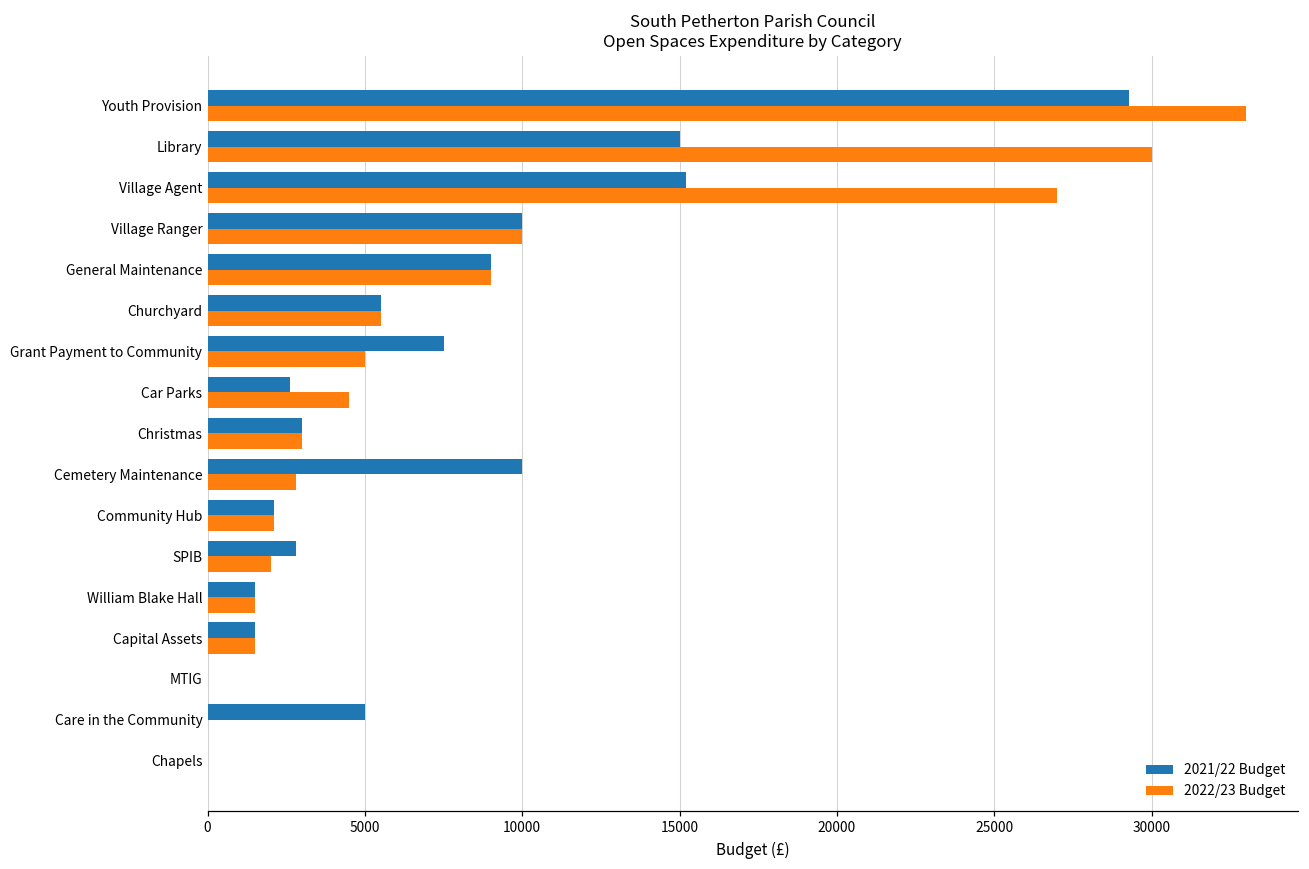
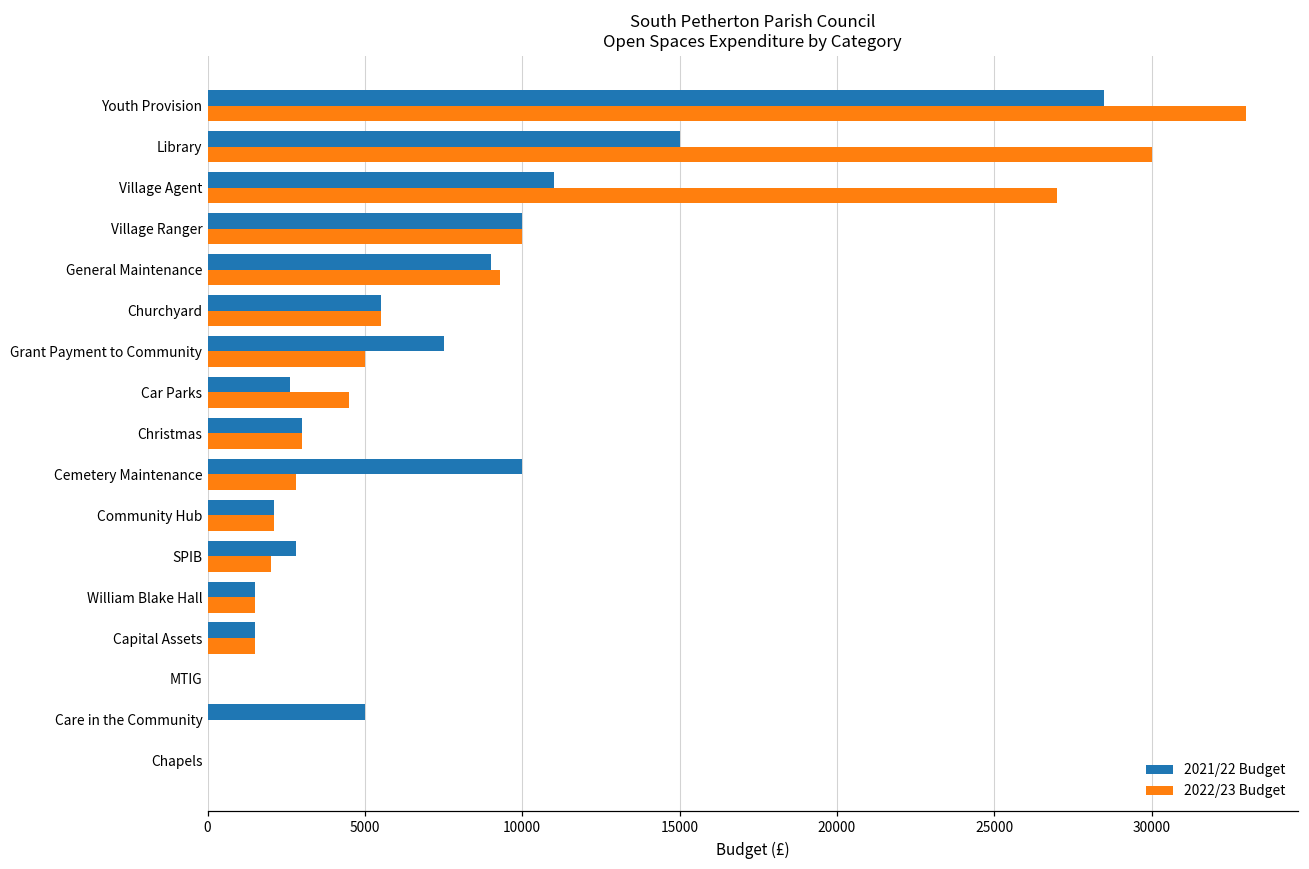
2021/22 Budget, Youth Provision: 29300 -> 28500
2021/22 Budget, Village Agent: 15200 -> 11000
2022/23 Budget, General Maintenance: 9000 -> 9300
